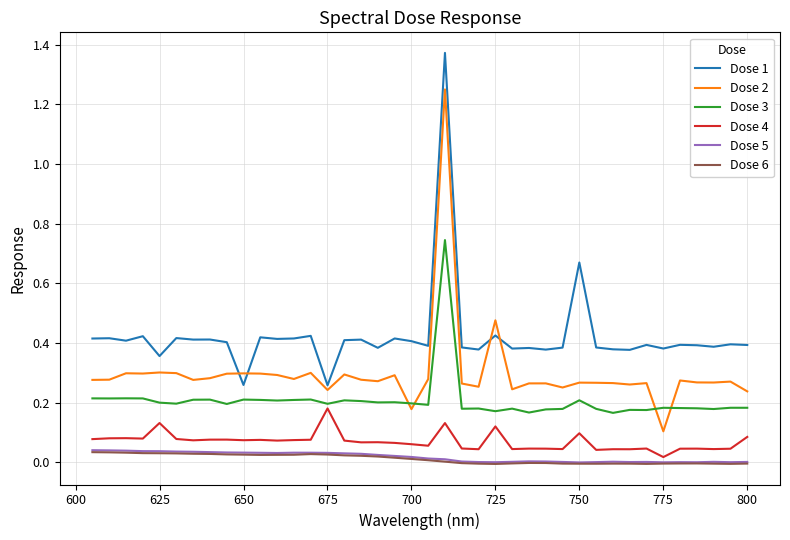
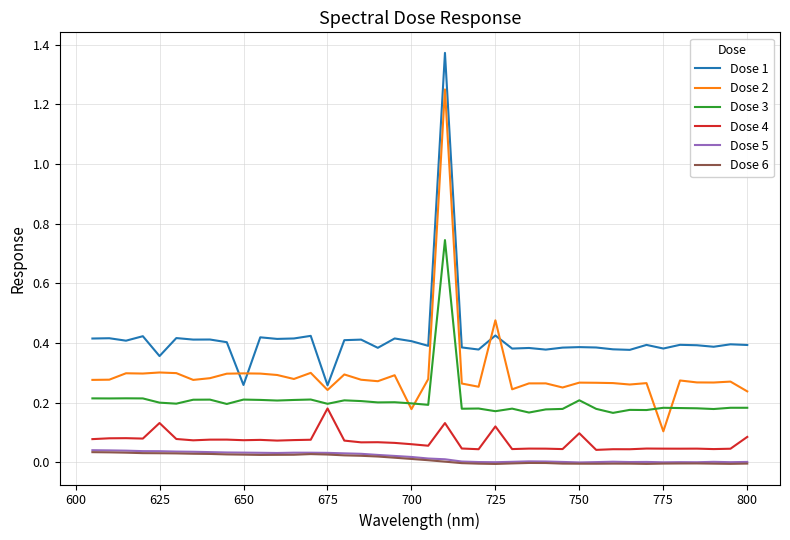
Dose 1, 750: 0.67 -> 0.39
Dose 4, 775: 0.02 -> 0.05
